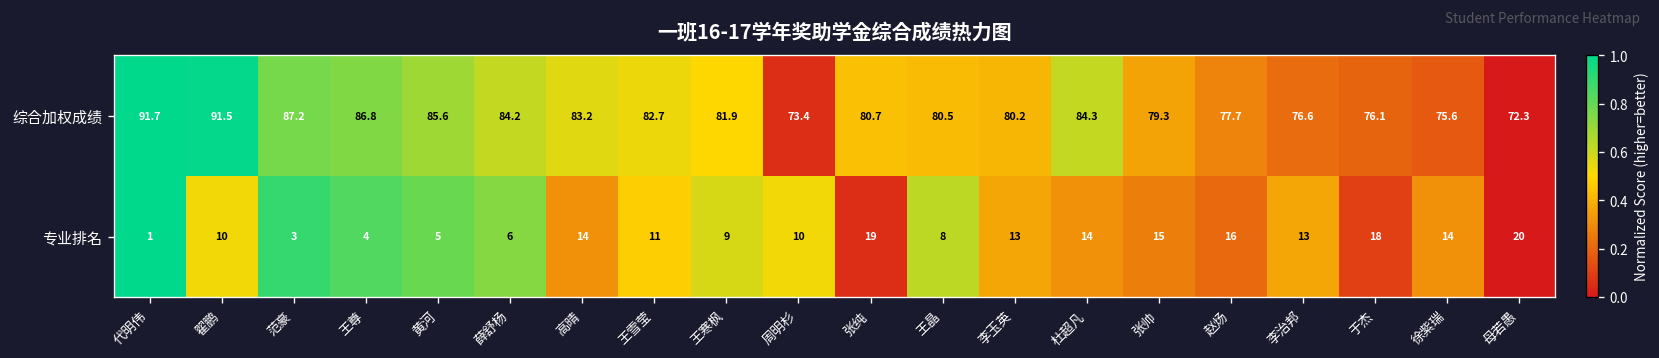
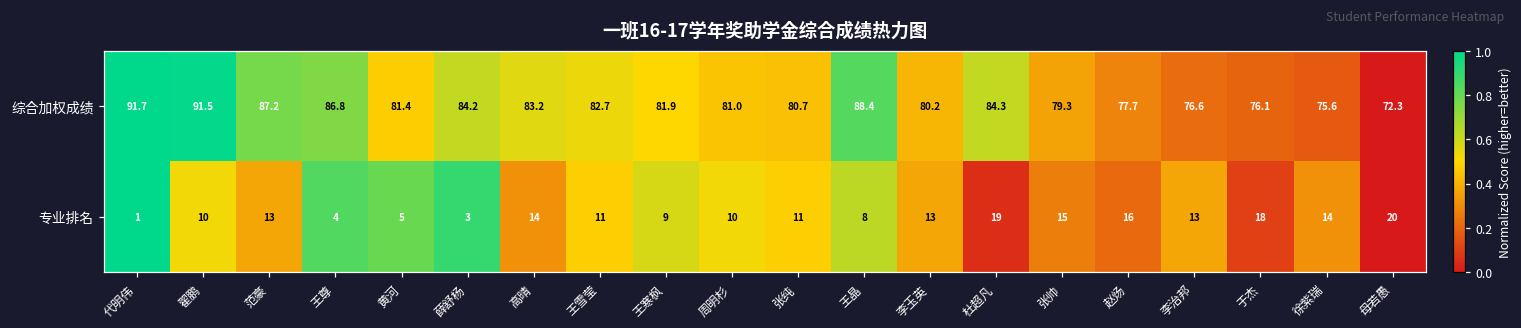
综合加权成绩, 黄河: 85.6 -> 81.4
综合加权成绩, 周明杉: 73.4 -> 81.0
综合加权成绩, 王晶: 80.5 -> 88.4
专业排名, 范豪: 3 -> 13
专业排名, 薛舒杨: 6 -> 3
专业排名, 张纯: 19 -> 11
专业排名, 杜超凡: 14 -> 19
